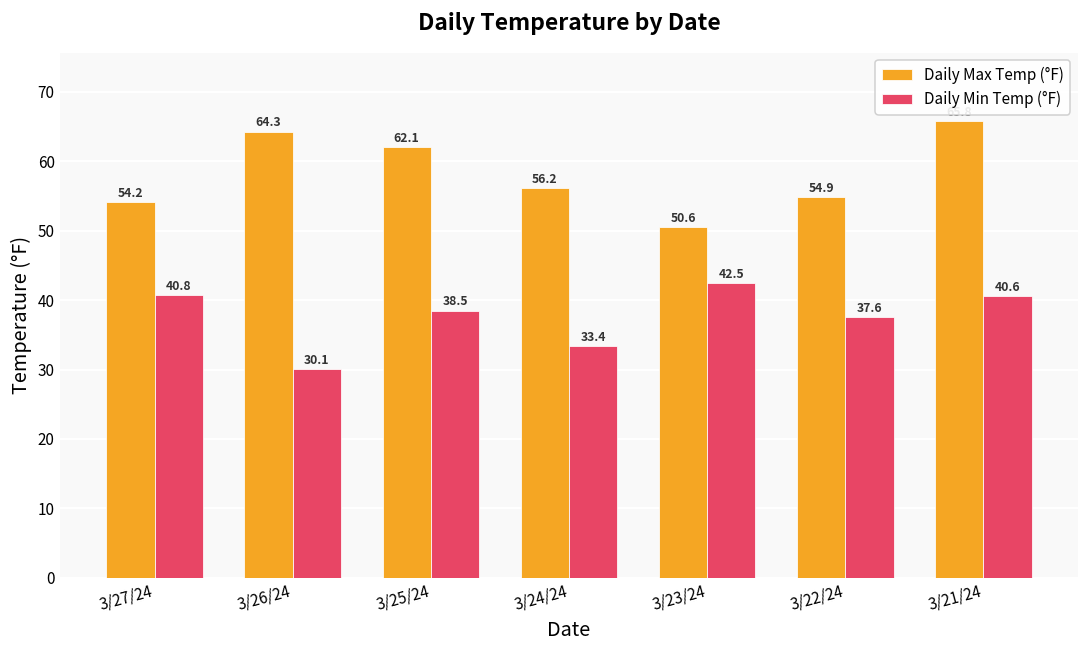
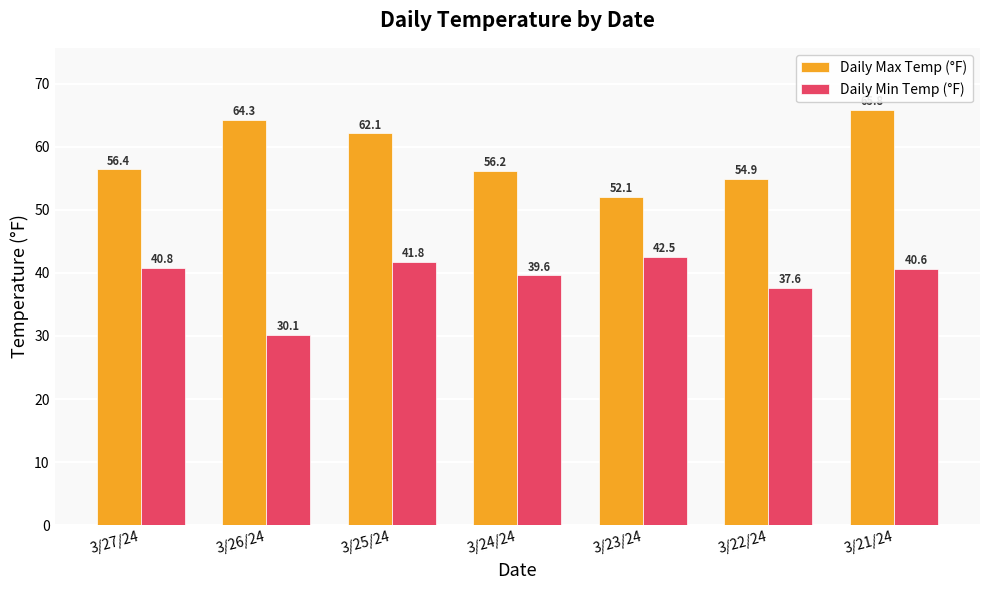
Daily Max Temp (°F), 3/27/24: 54.2 -> 56.4
Daily Min Temp (°F), 3/25/24: 38.5 -> 41.8
Daily Min Temp (°F), 3/24/24: 33.4 -> 39.6
Daily Max Temp (°F), 3/23/24: 50.6 -> 52.1
